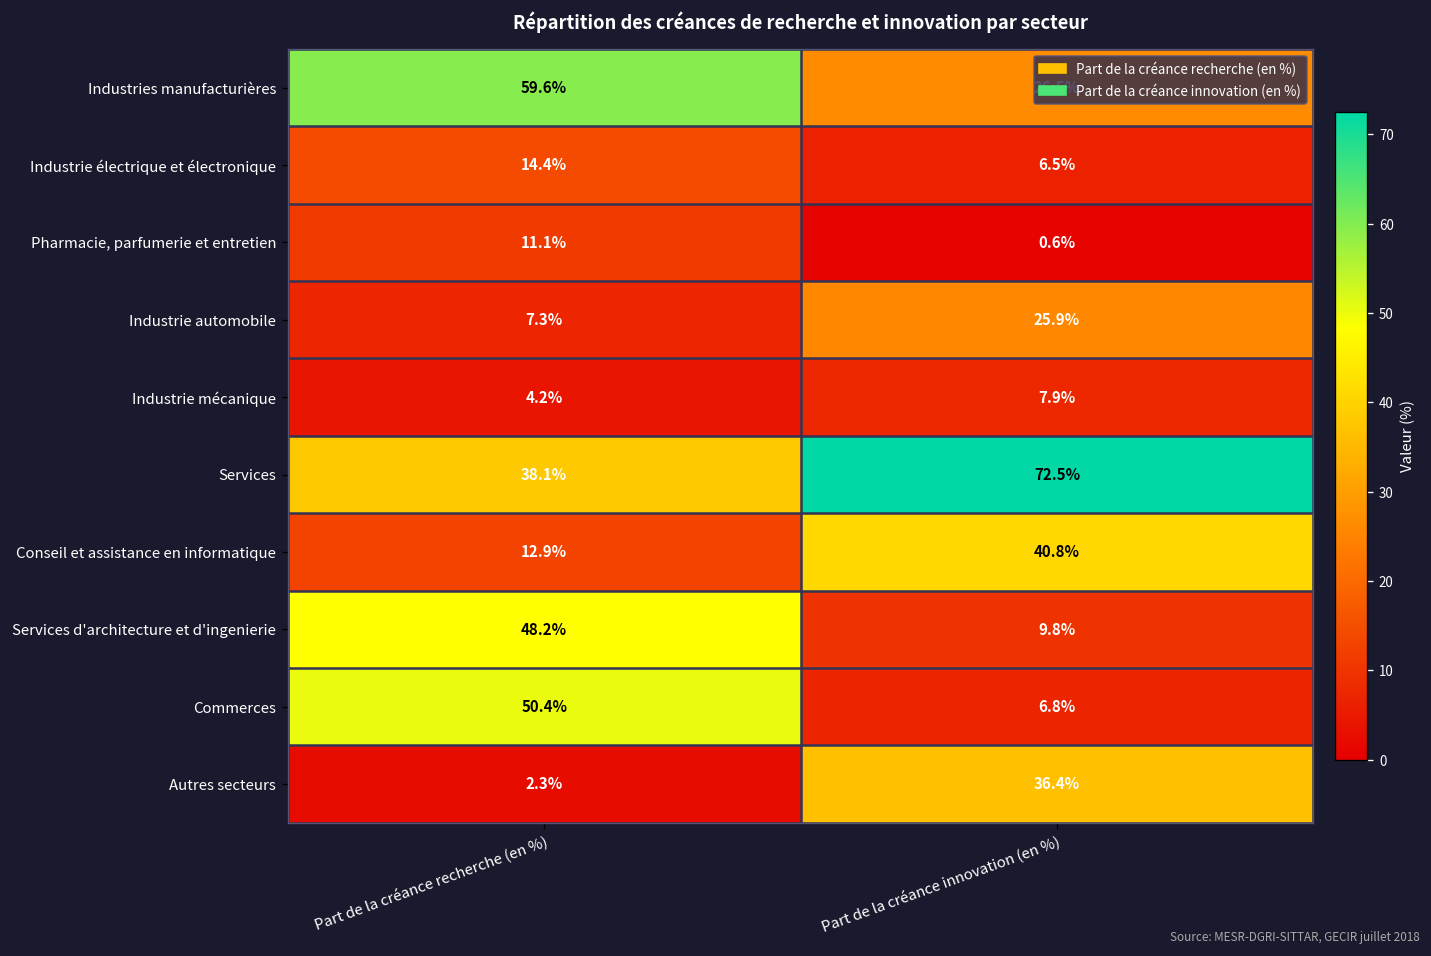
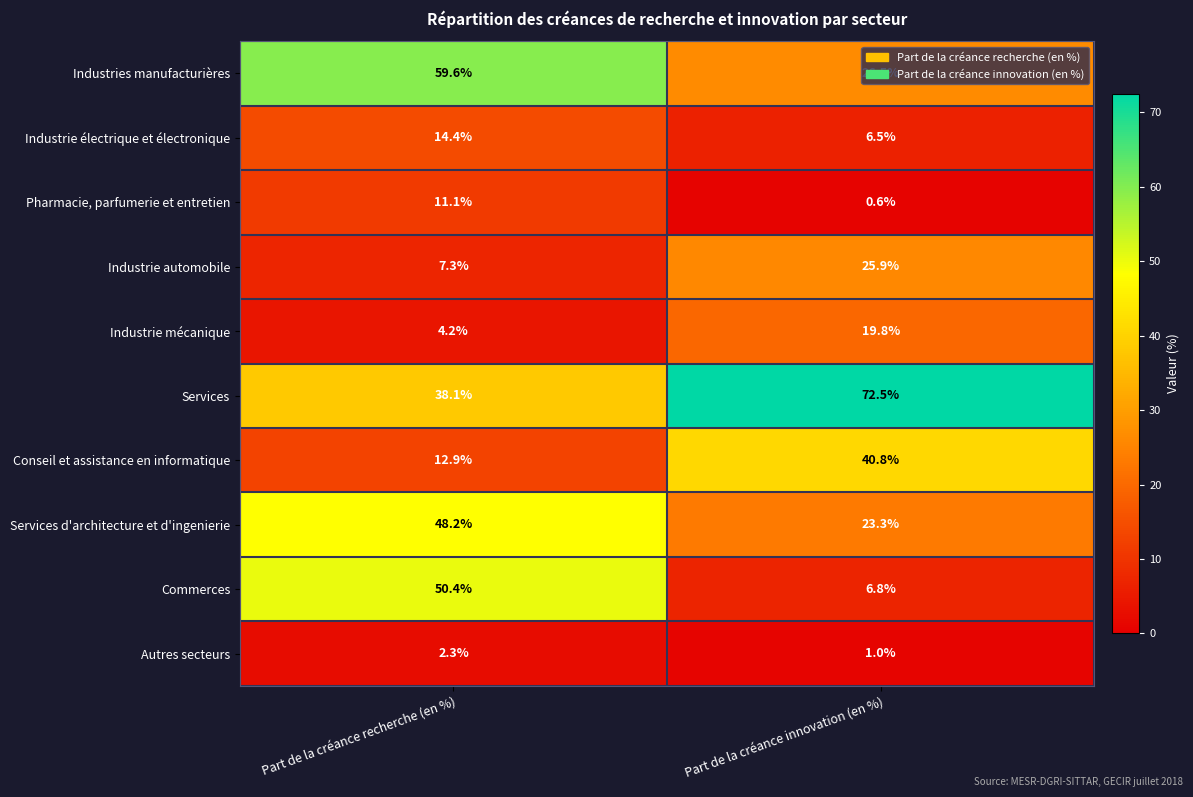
Industrie mécanique, Part de la créance innovation (en %): 7.9% -> 19.8%
Services d'architecture et d'ingenierie, Part de la créance innovation (en %): 9.8% -> 23.3%
Autres secteurs, Part de la créance innovation (en %): 36.4% -> 1.0%
